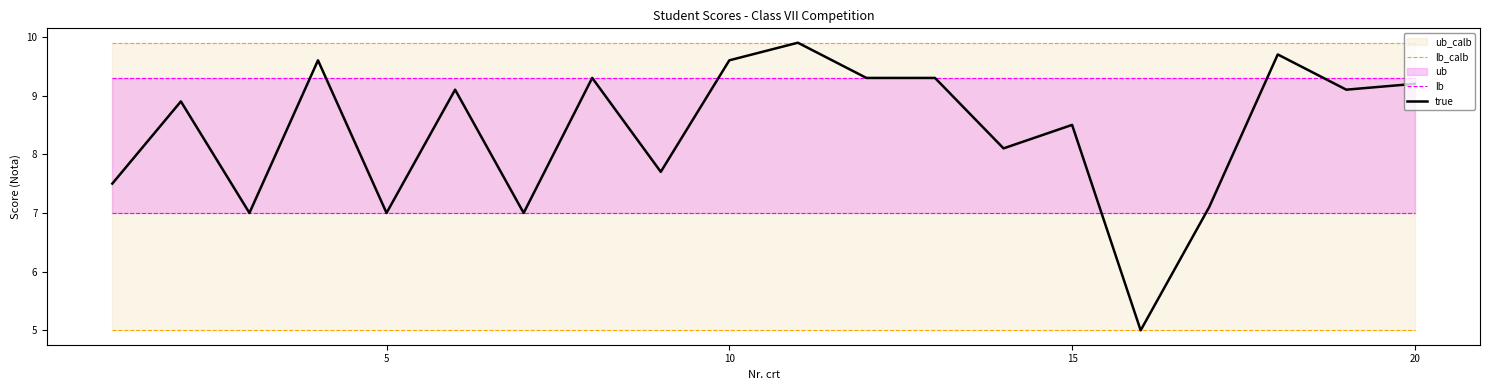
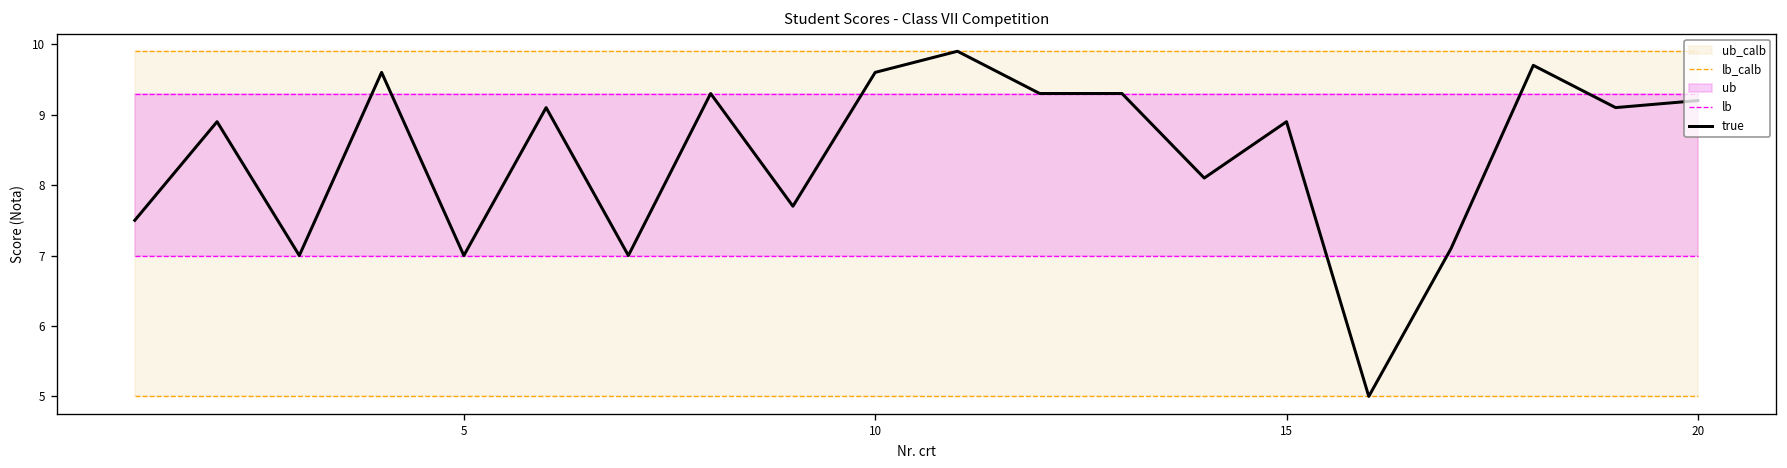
true, 15: 8.5 -> 8.9
